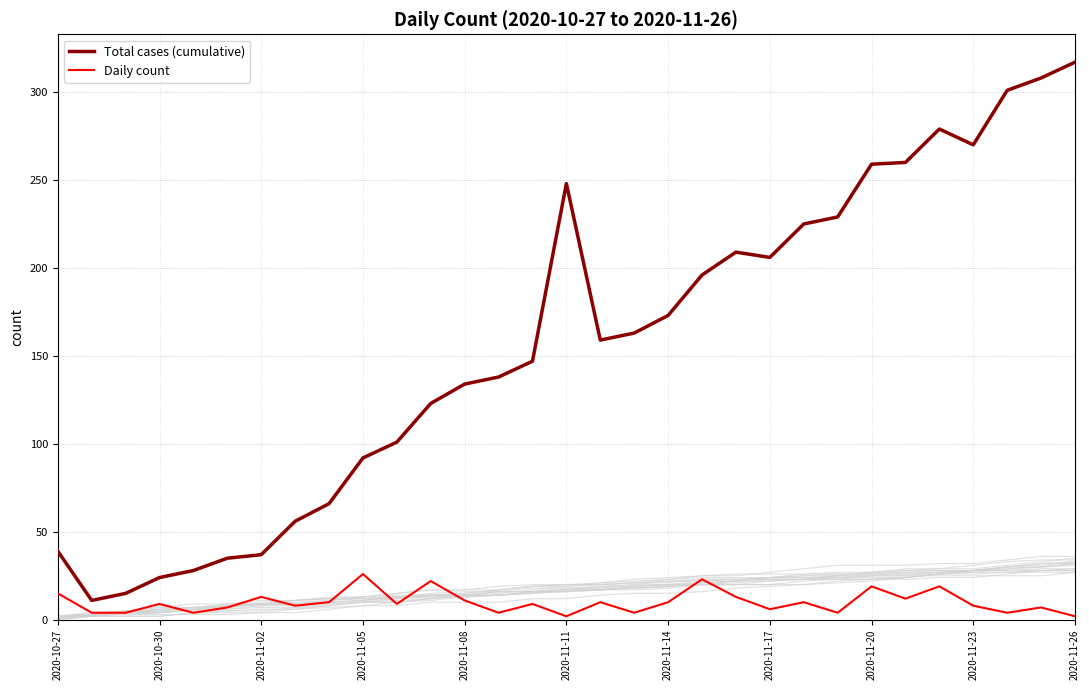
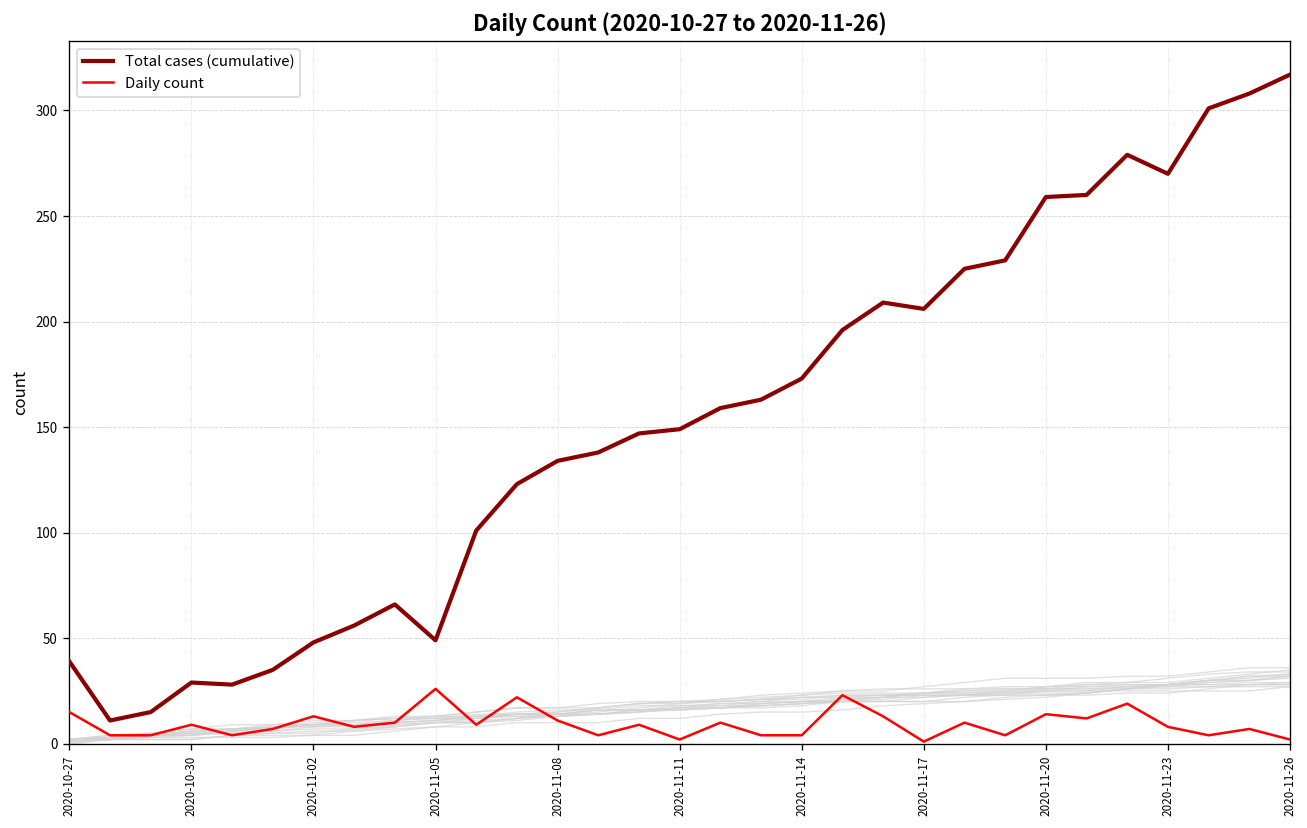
Total cases (cumulative), 2020-10-30: 24 -> 29
Total cases (cumulative), 2020-11-02: 37 -> 48
Total cases (cumulative), 2020-11-05: 92 -> 49
Total cases (cumulative), 2020-11-11: 248 -> 149
Daily count, 2020-11-14: 10 -> 4
Daily count, 2020-11-17: 6 -> 1
Daily count, 2020-11-20: 19 -> 14
